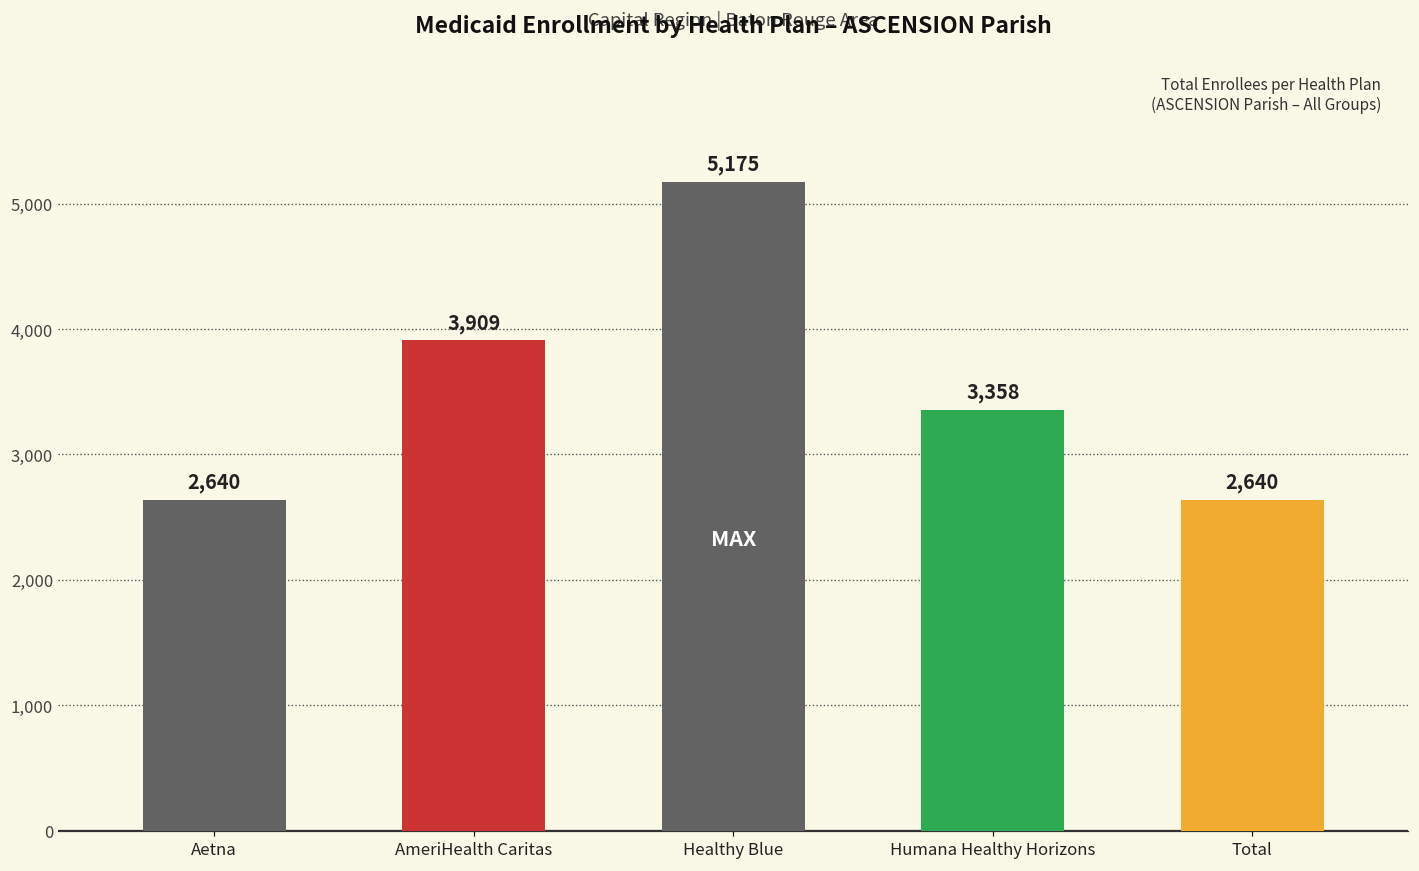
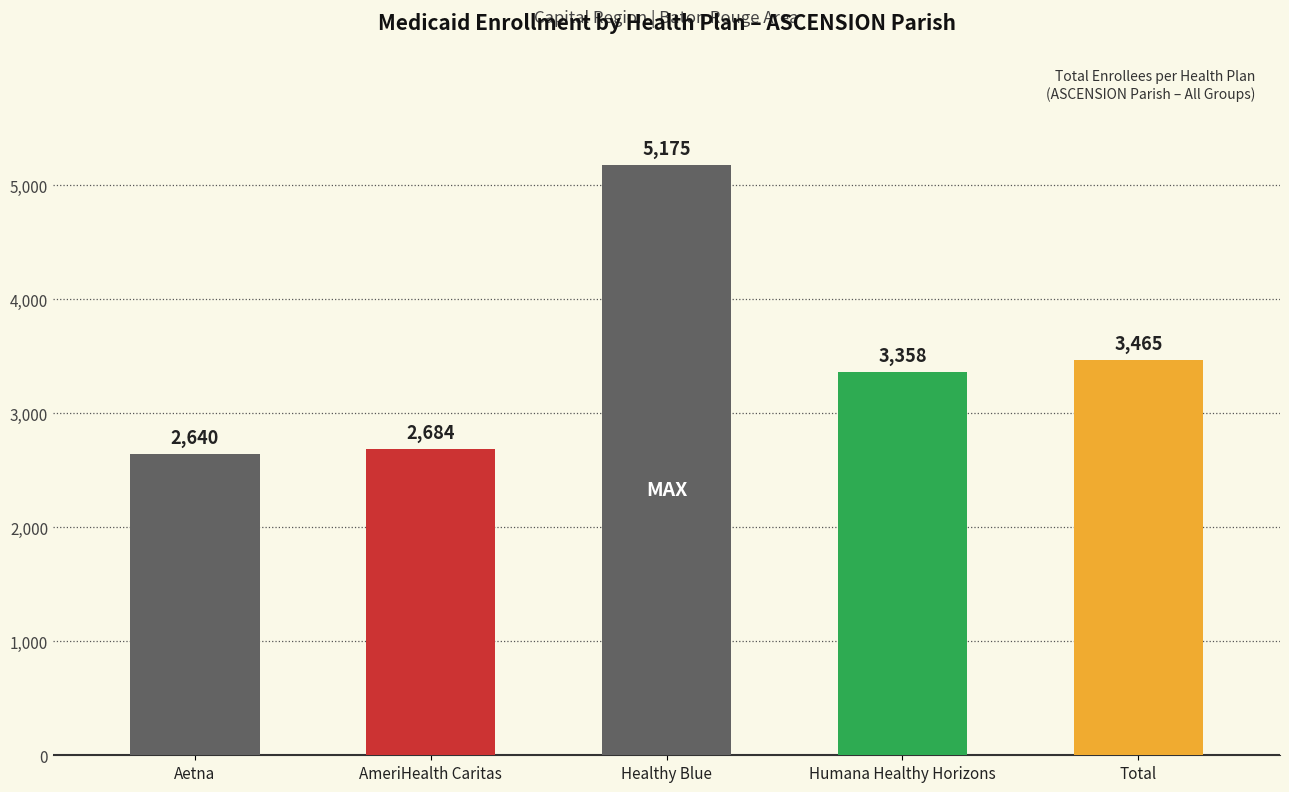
AmeriHealth Caritas: 3,909 -> 2,684
Total: 2,640 -> 3,465
